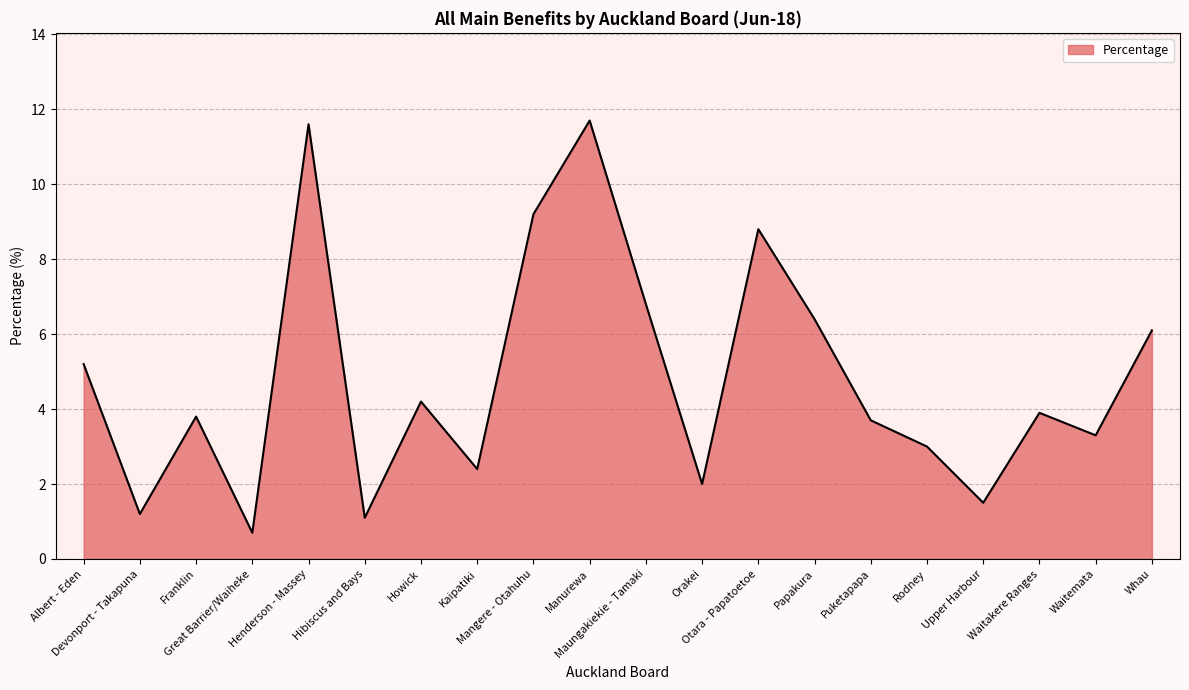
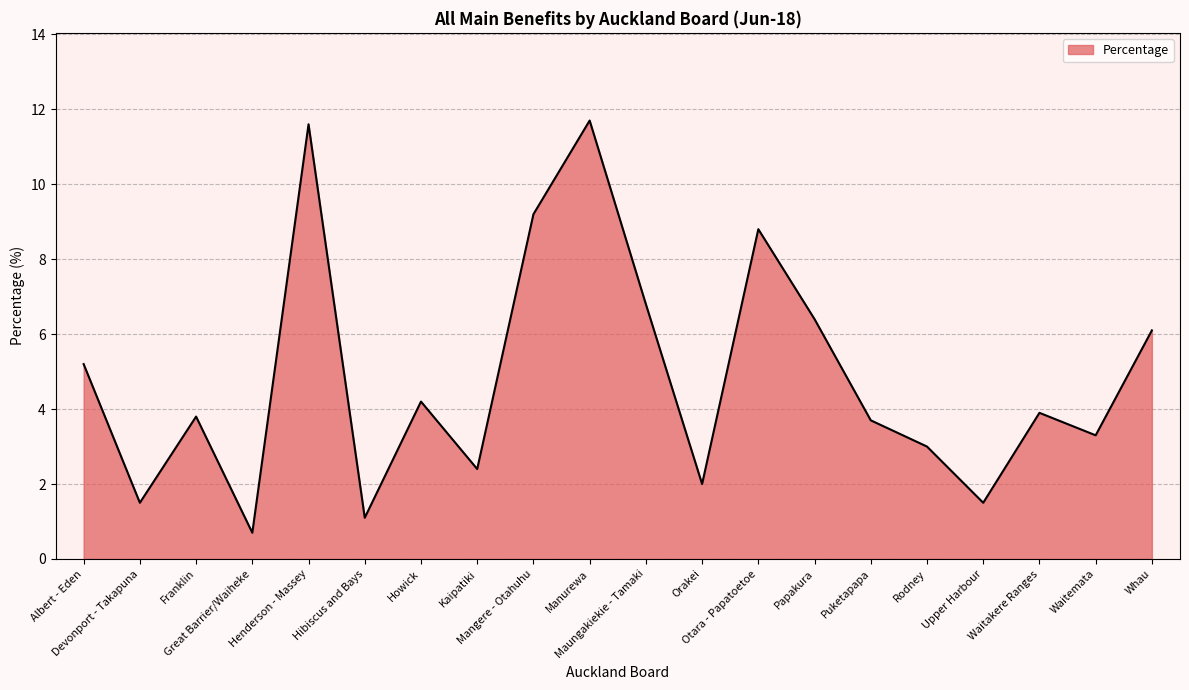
Devonport - Takapuna: 1.2 -> 1.5
